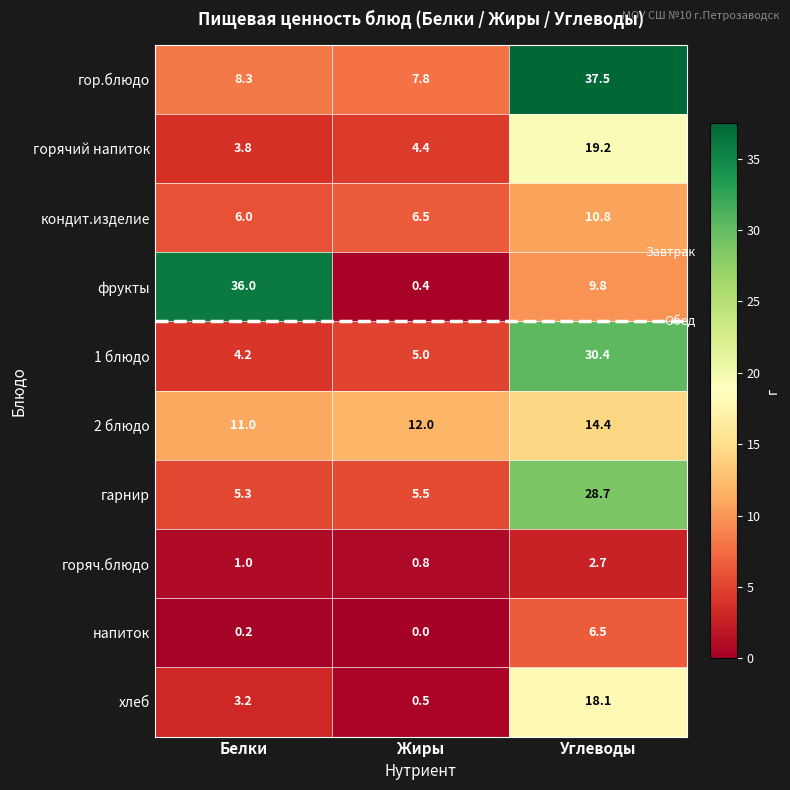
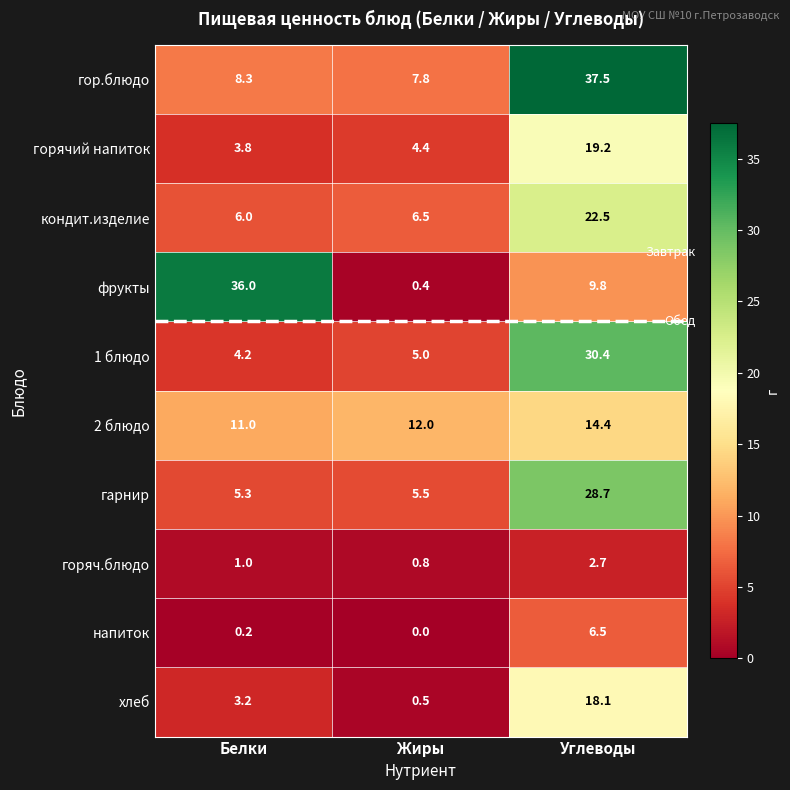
кондит.изделие, Углеводы: 10.8 -> 22.5
